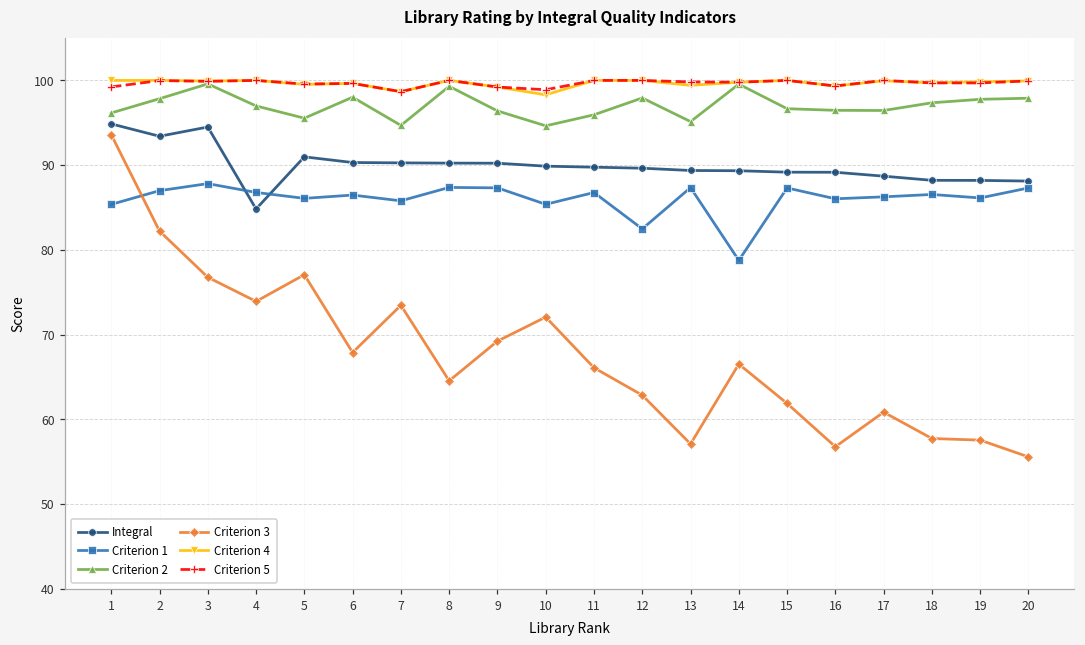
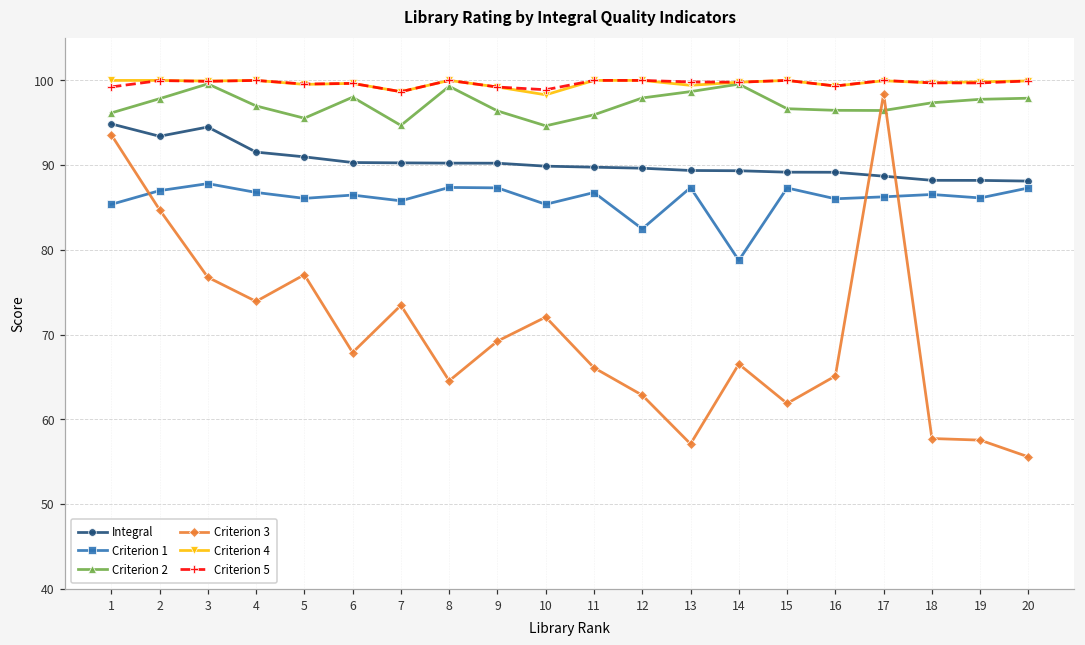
Criterion 3, 2: 82 -> 85
Integral, 4: 85 -> 92
Criterion 2, 13: 95 -> 99
Criterion 3, 16: 57 -> 65
Criterion 3, 17: 61 -> 98
